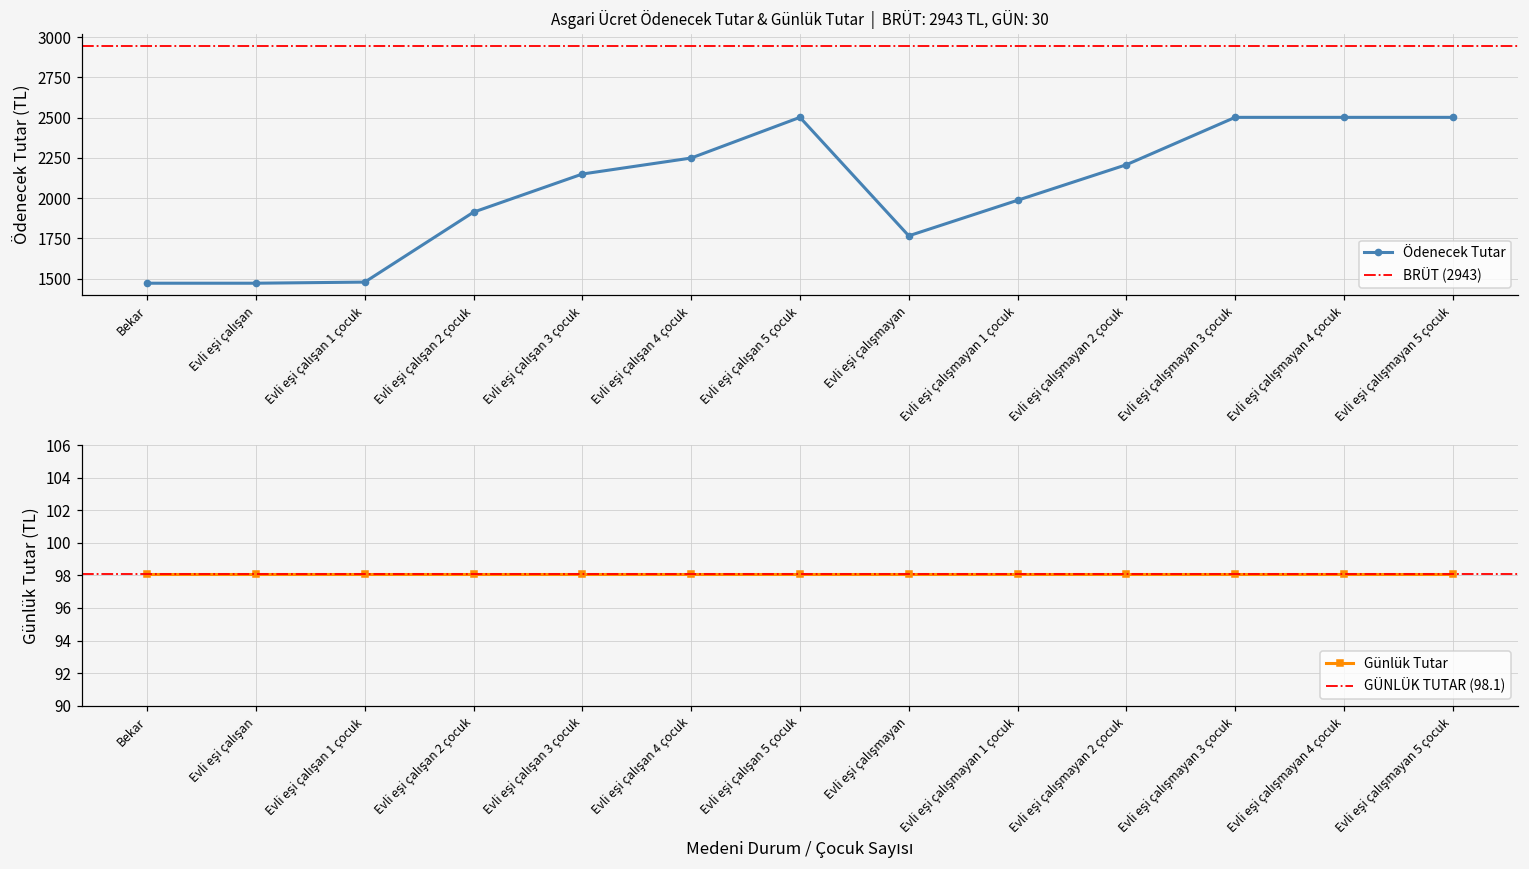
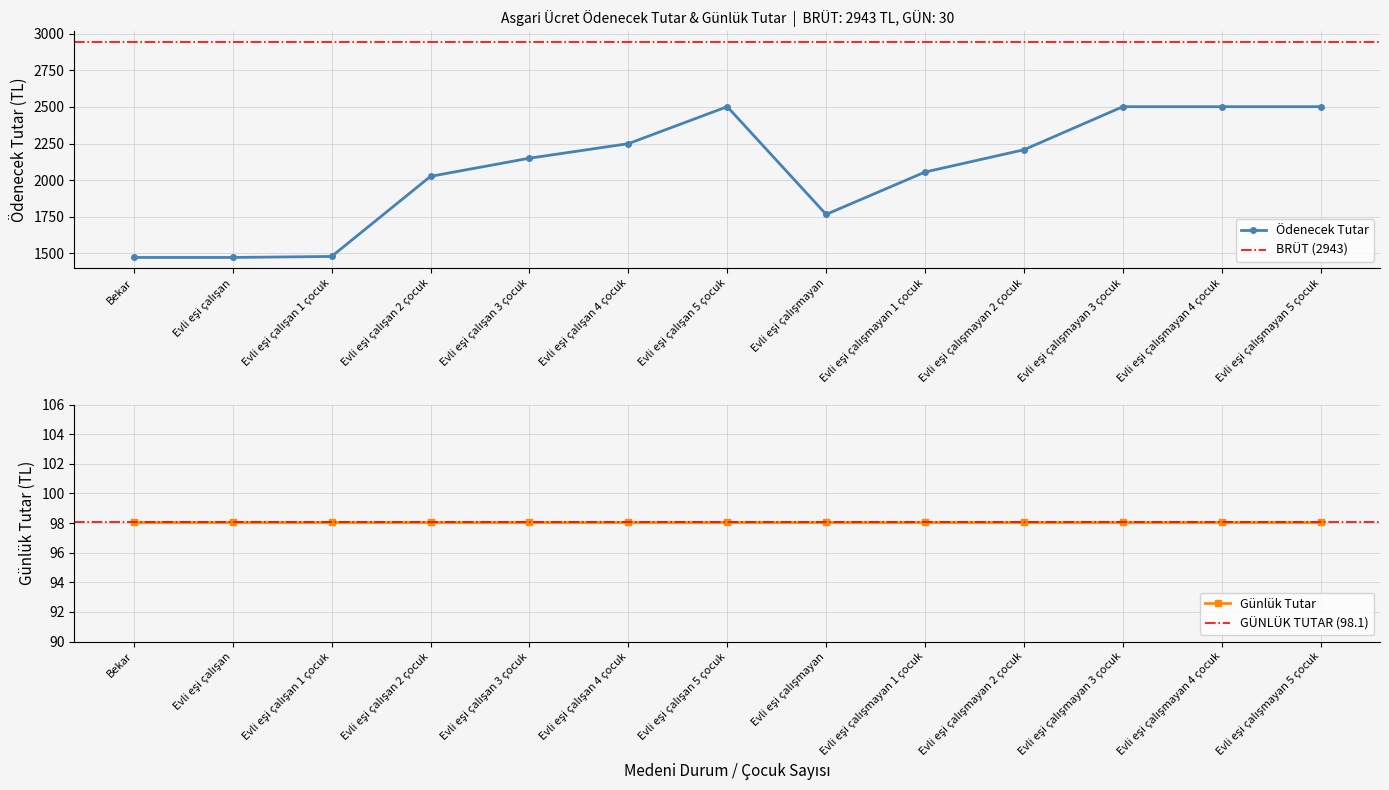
Asgari Ücret Ödenecek Tutar & Günlük Tutar | BRÜT: 2943 TL, GÜN: 30, Evli eşi çalışan 2 çocuk: 1910 -> 2030
Asgari Ücret Ödenecek Tutar & Günlük Tutar | BRÜT: 2943 TL, GÜN: 30, Evli eşi çalışmayan 1 çocuk: 1990 -> 2060
